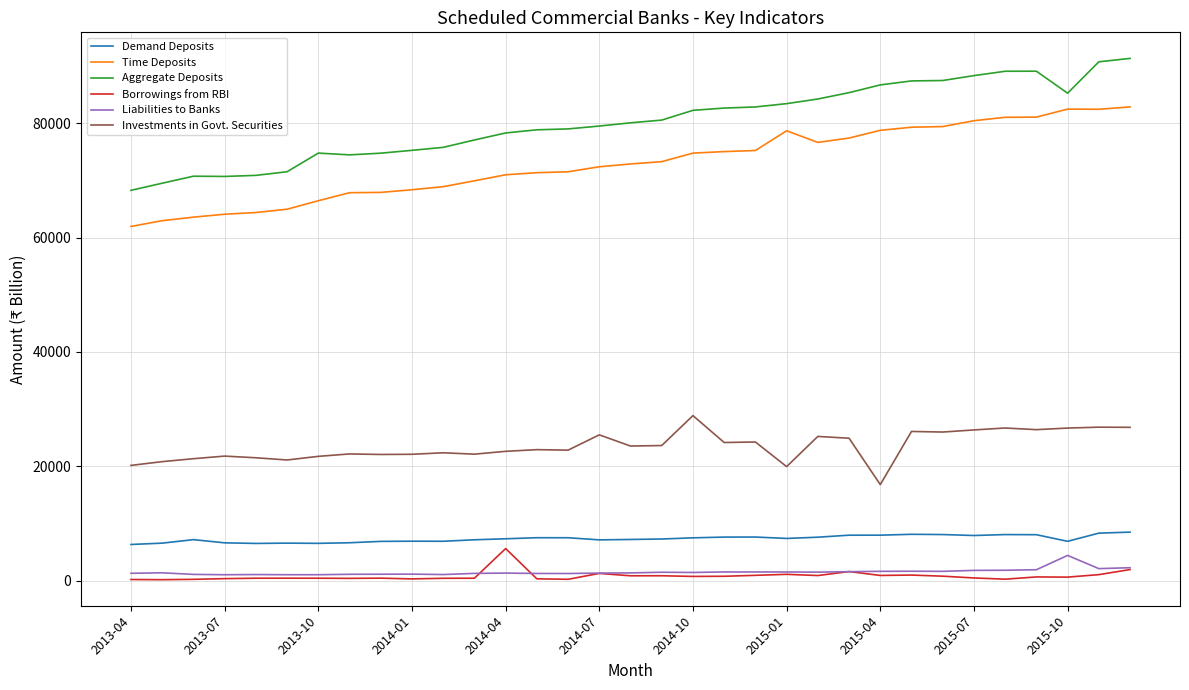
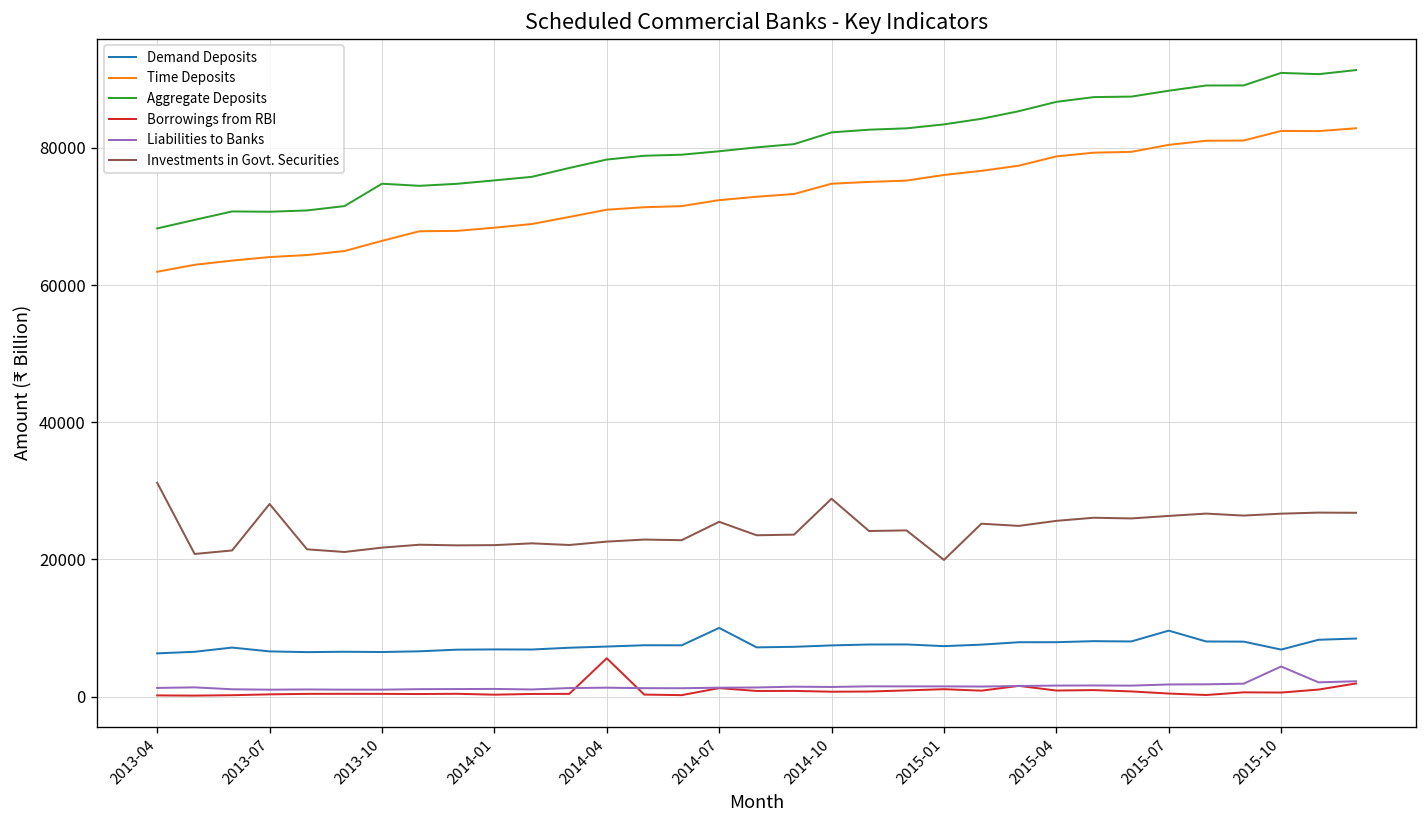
Investments in Govt. Securities, 2013-04: 20000 -> 31000
Investments in Govt. Securities, 2013-07: 22000 -> 28000
Demand Deposits, 2014-07: 7000 -> 10000
Time Deposits, 2015-01: 79000 -> 76000
Investments in Govt. Securities, 2015-04: 17000 -> 26000
Demand Deposits, 2015-07: 8000 -> 10000
Aggregate Deposits, 2015-10: 85000 -> 91000
